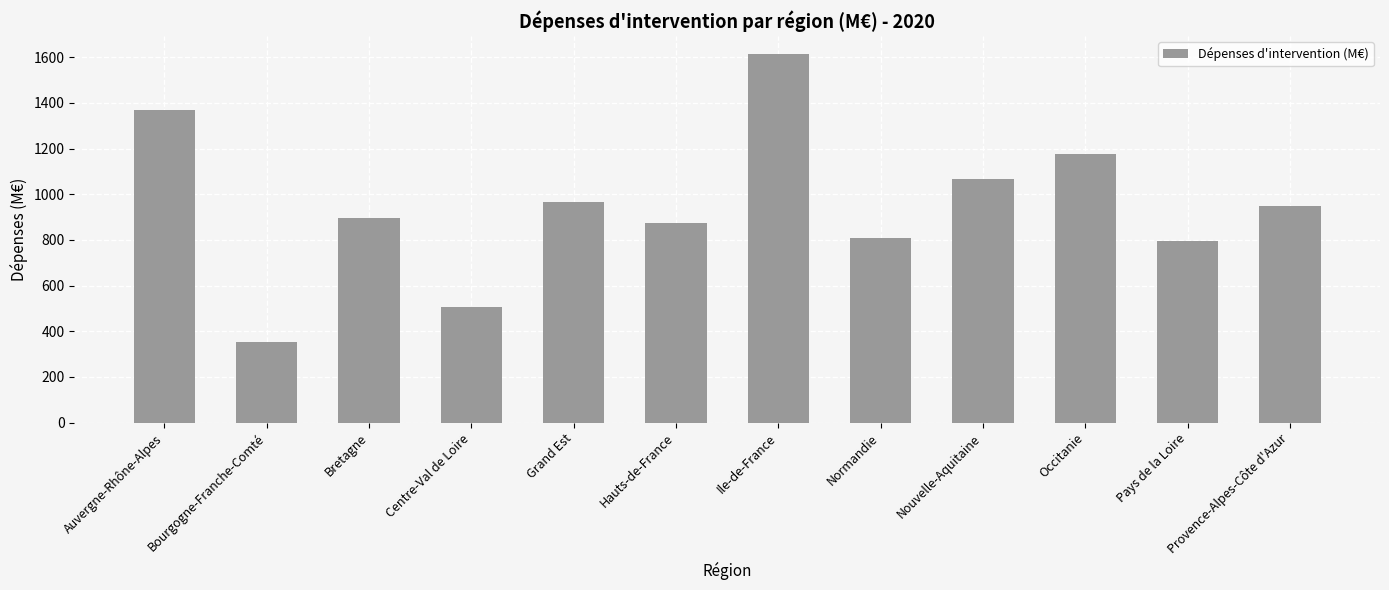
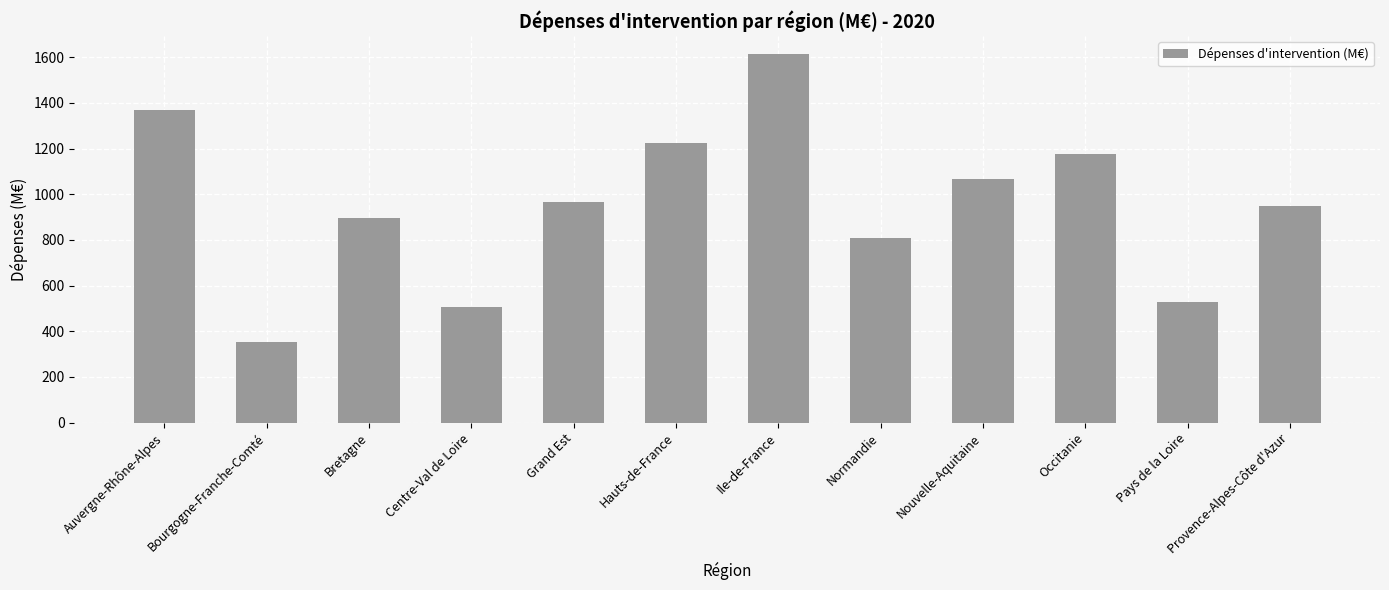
Hauts-de-France: 870 -> 1220
Pays de la Loire: 790 -> 530
